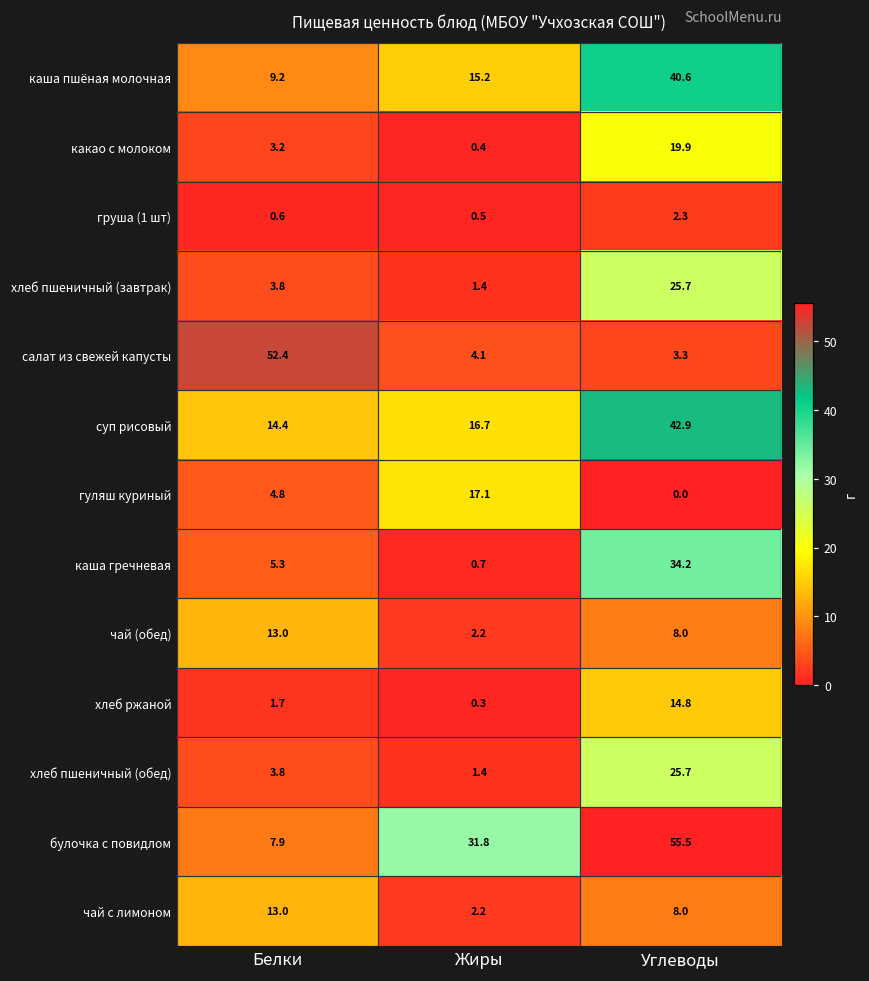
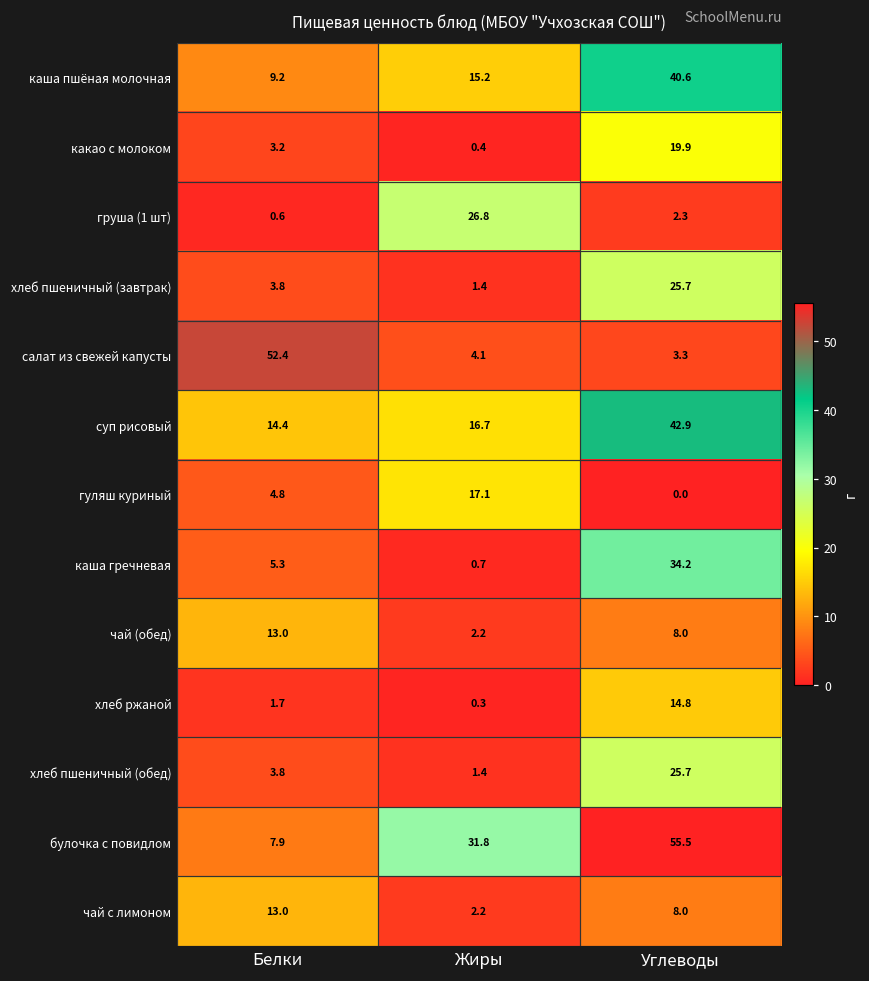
груша (1 шт), Жиры: 0.5 -> 26.8
